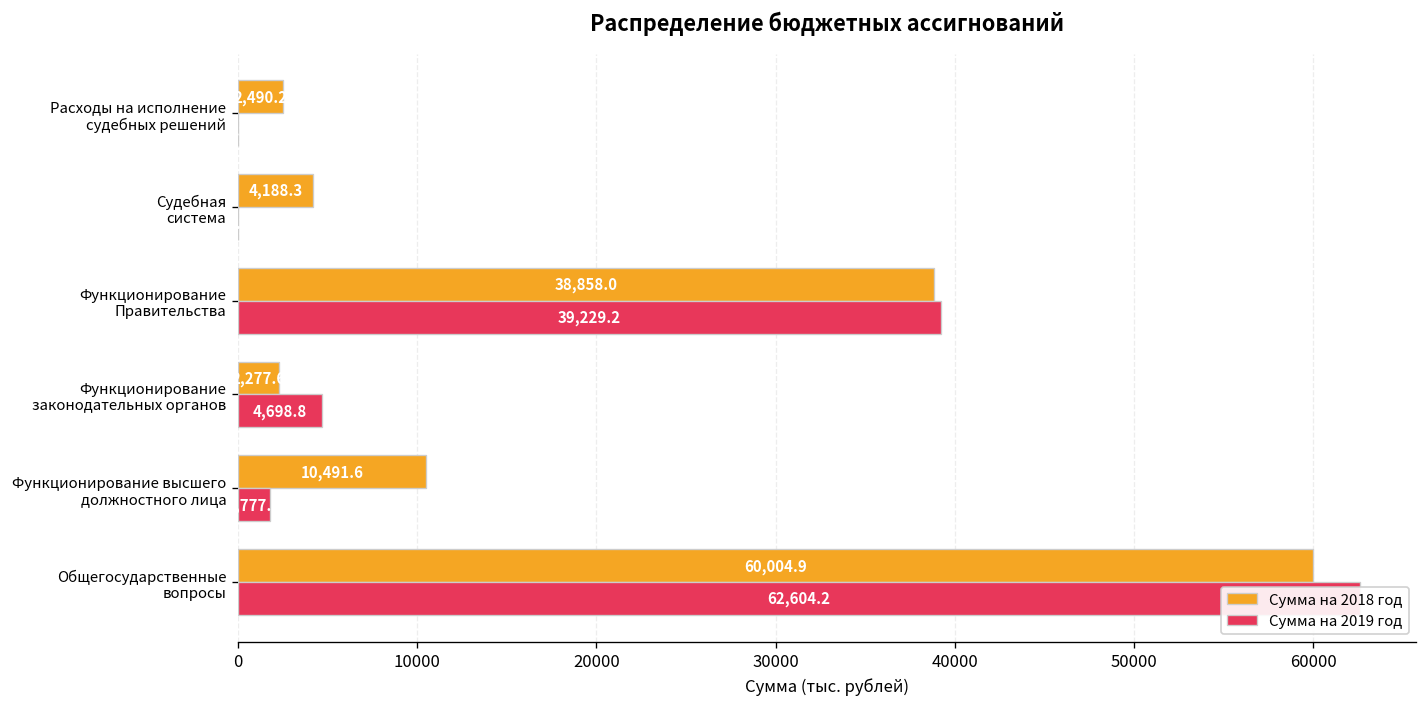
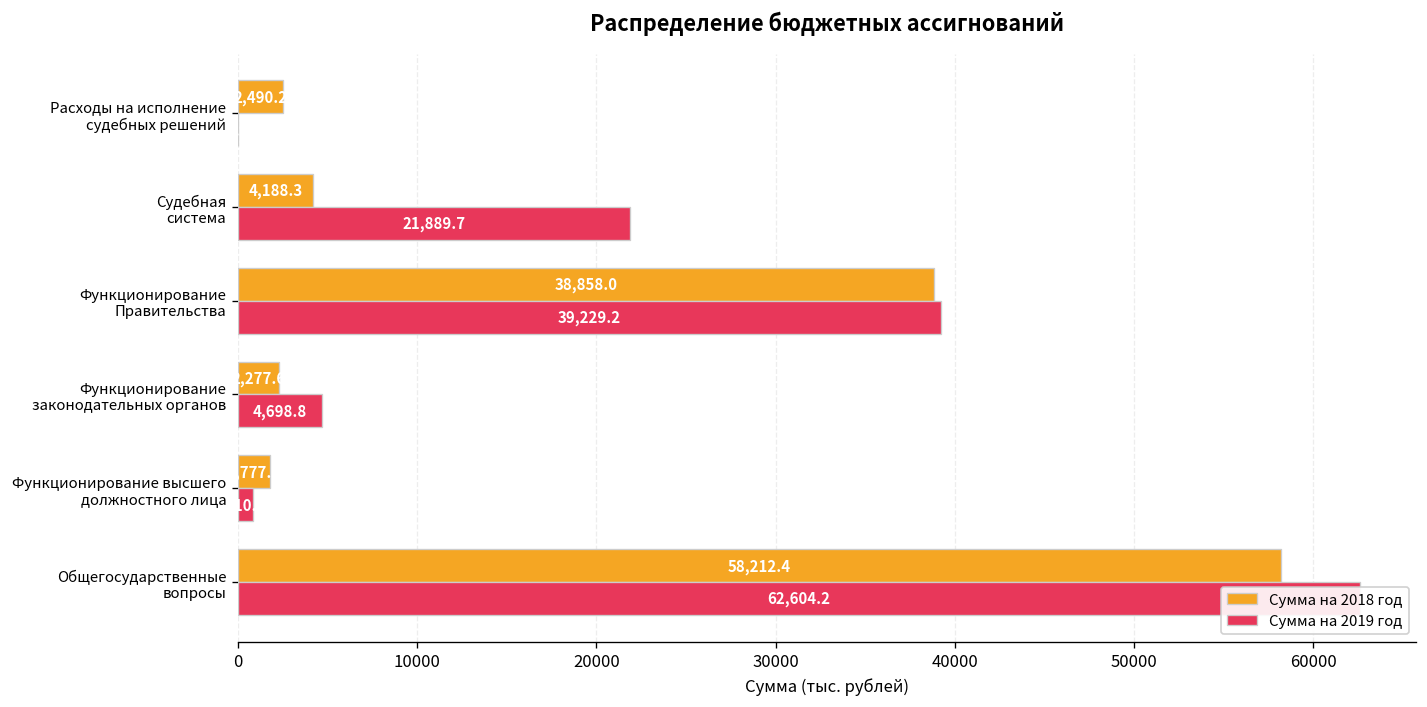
Сумма на 2019 год, Судебная система: 0 -> 21900
Сумма на 2018 год, Функционирование высшего должностного лица: 10,491.6 -> 1,777.1
Сумма на 2019 год, Функционирование высшего должностного лица: 1800 -> 800
Сумма на 2018 год, Общегосударственные вопросы: 60,004.9 -> 58,212.4
